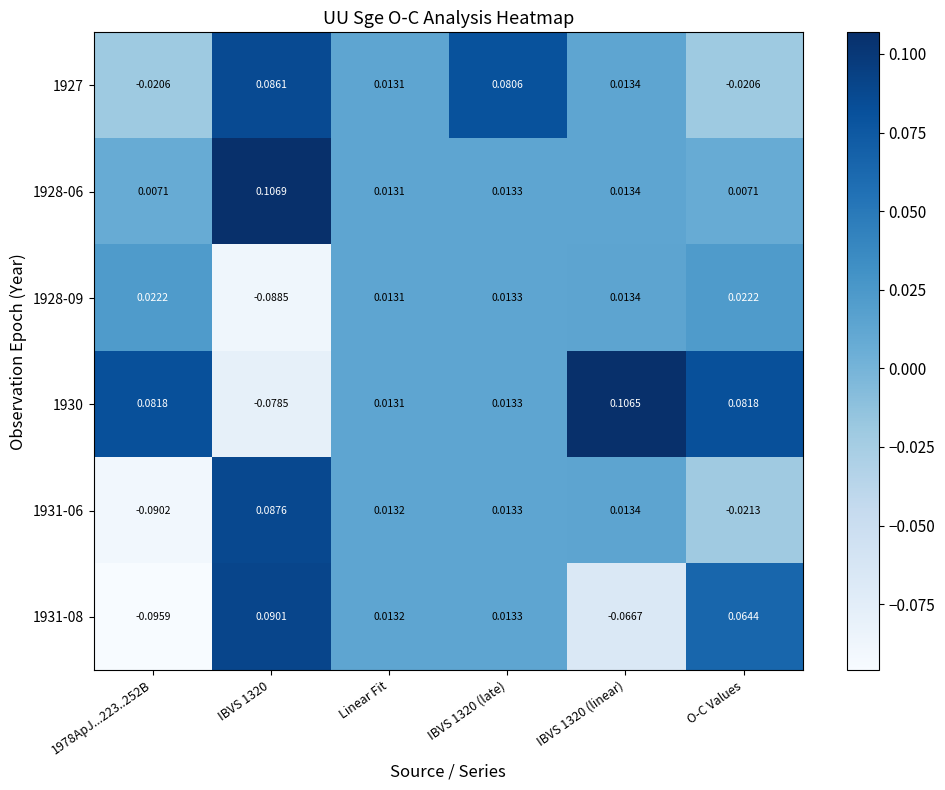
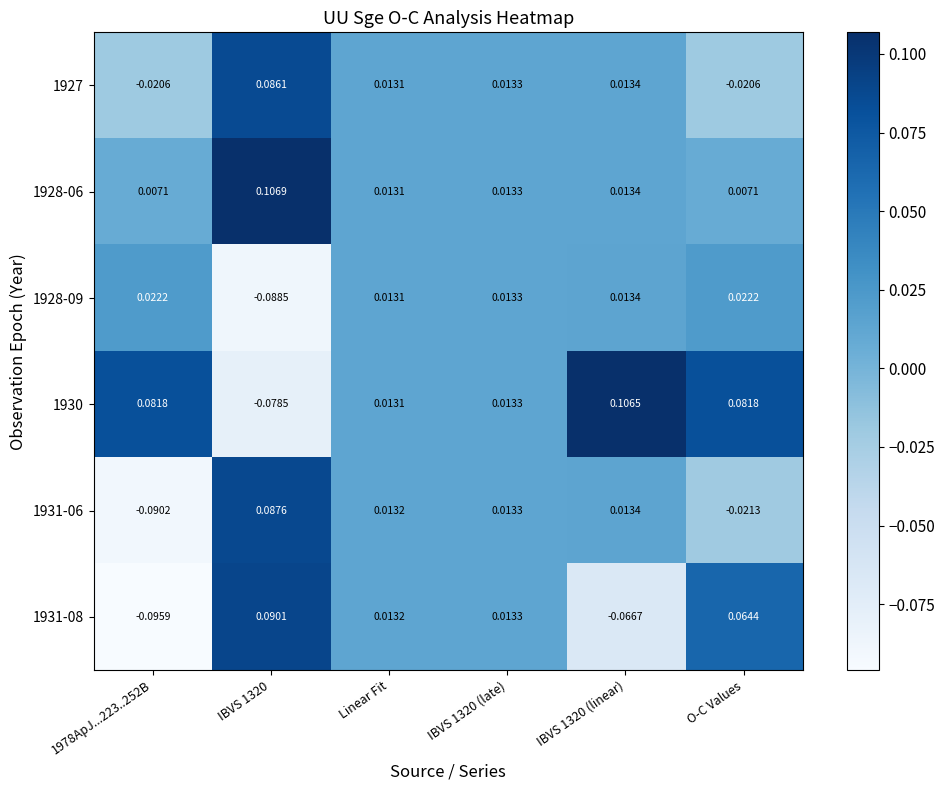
1927, IBVS 1320 (late): 0.0806 -> 0.0133
